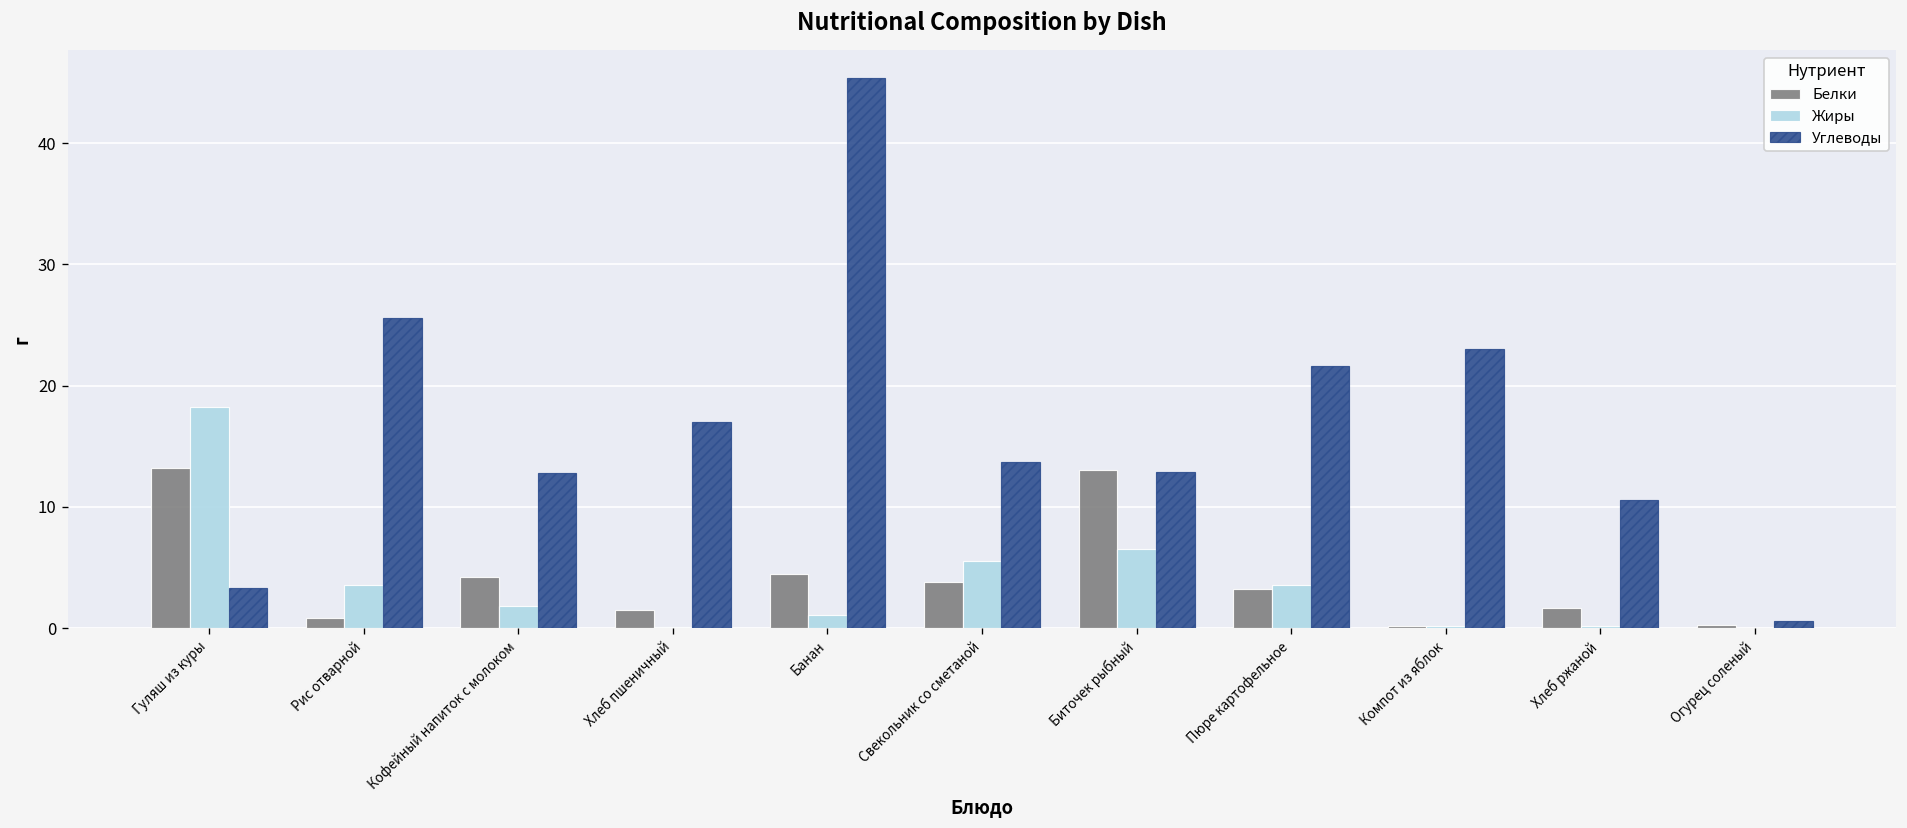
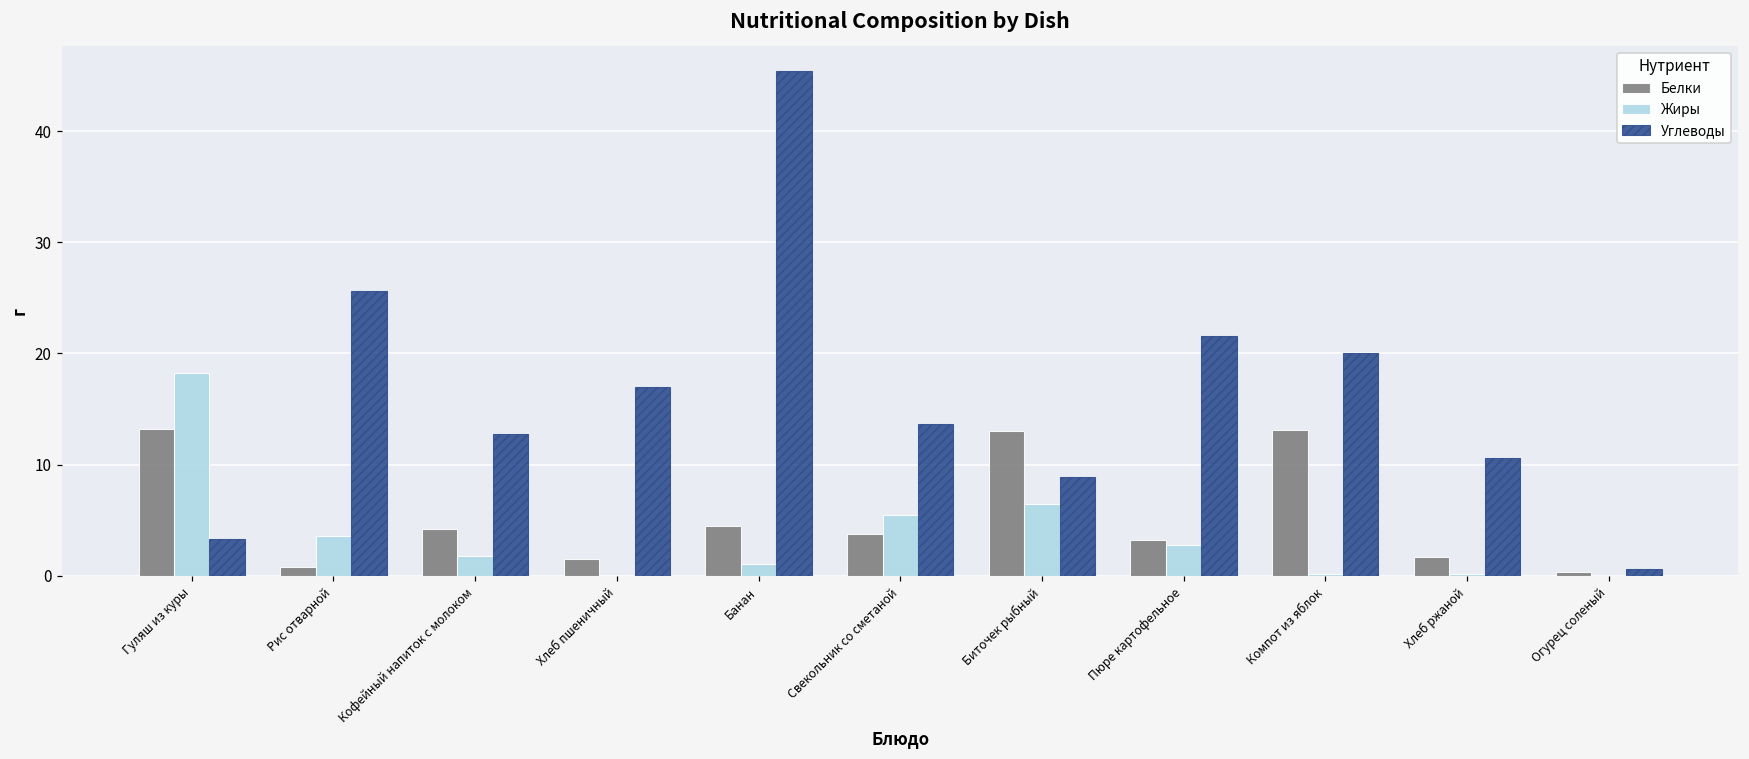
Углеводы, Биточек рыбный: 12.9 -> 8.9
Жиры, Пюре картофельное: 3.6 -> 2.8
Белки, Компот из яблок: 0.2 -> 13.1
Углеводы, Компот из яблок: 23 -> 20
